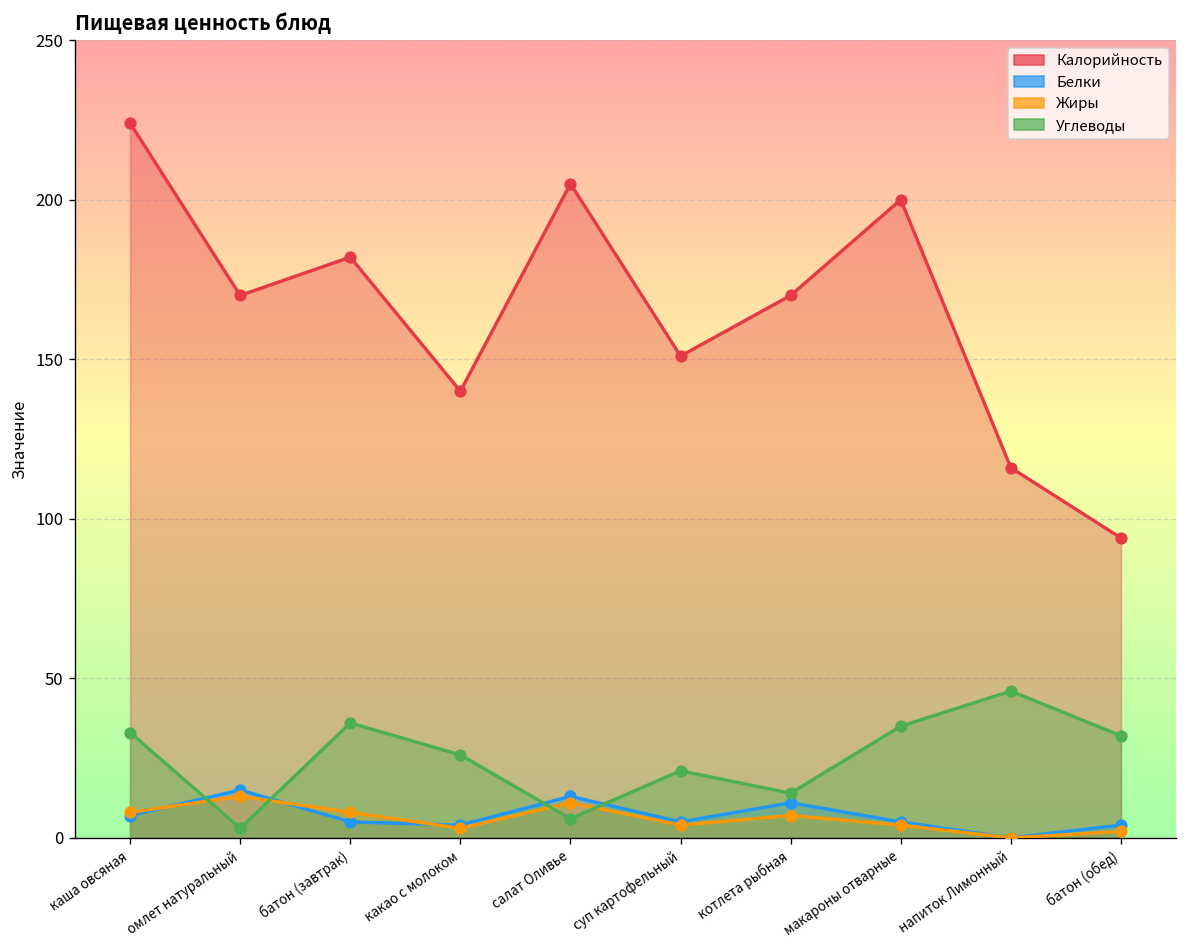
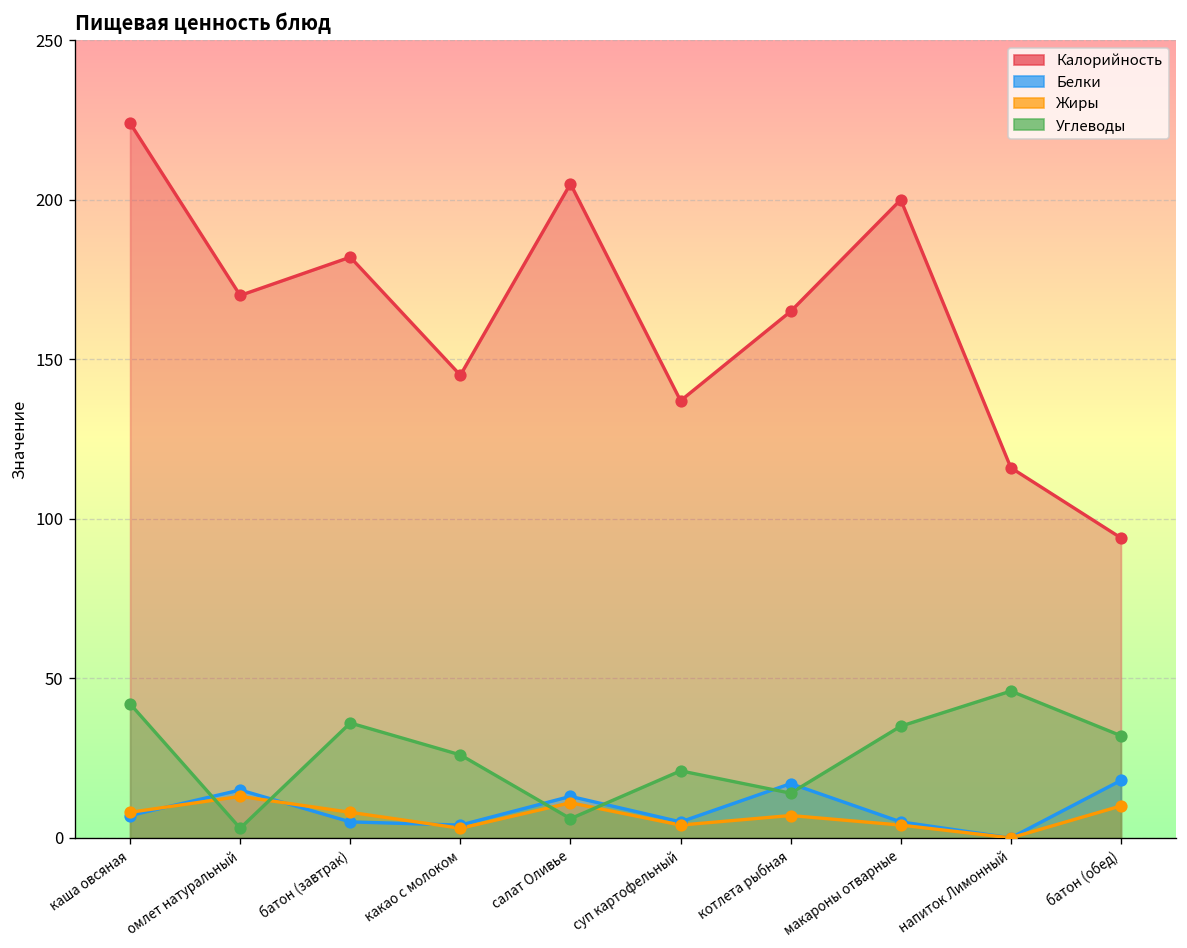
Углеводы, каша овсяная: 33 -> 42
Калорийность, какао с молоком: 140 -> 145
Калорийность, суп картофельный: 151 -> 137
Калорийность, котлета рыбная: 170 -> 165
Белки, котлета рыбная: 11 -> 17
Белки, батон (обед): 4 -> 18
Жиры, батон (обед): 2 -> 10
